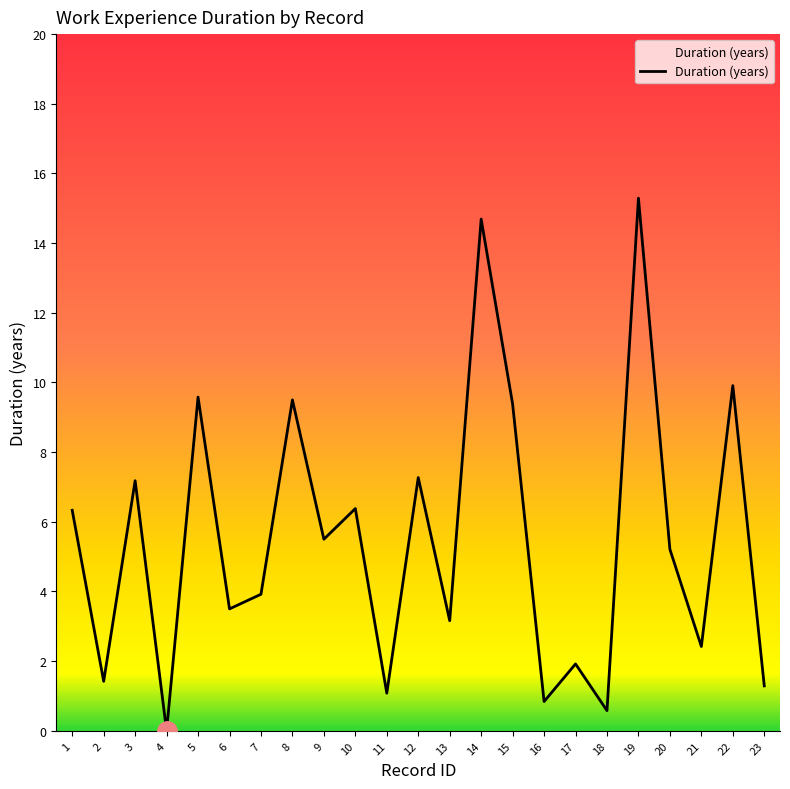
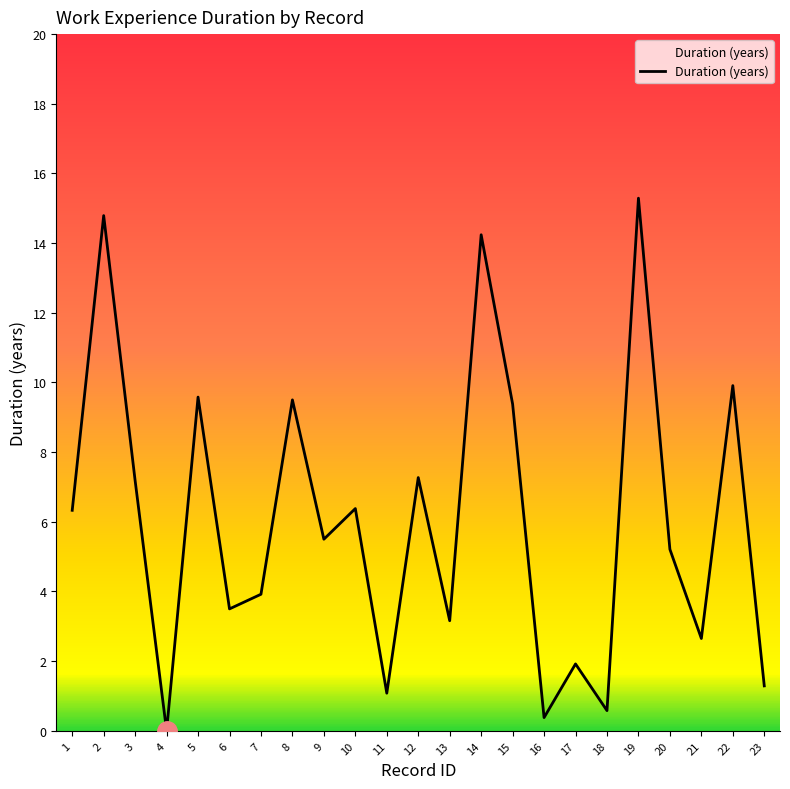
Duration (years), 2: 1.4 -> 14.8
Duration (years), 14: 14.7 -> 14.2
Duration (years), 16: 0.8 -> 0.4
Duration (years), 21: 2.4 -> 2.7
